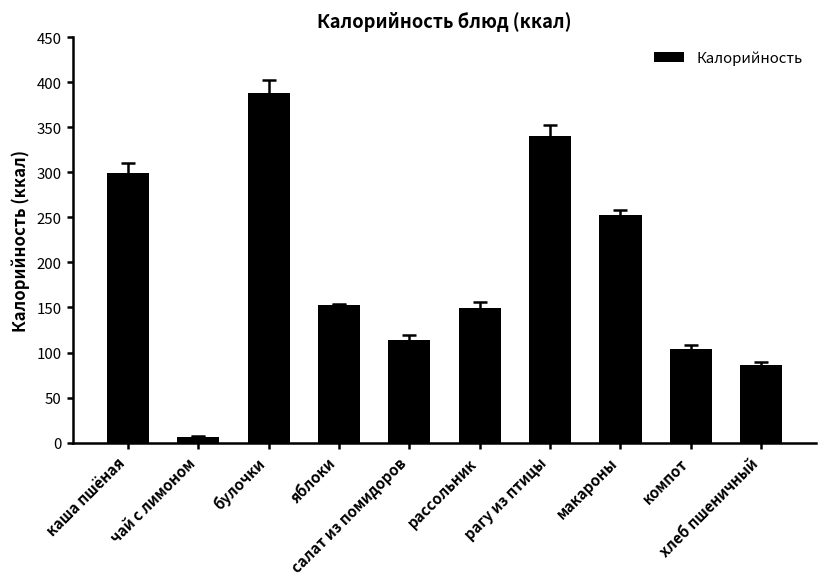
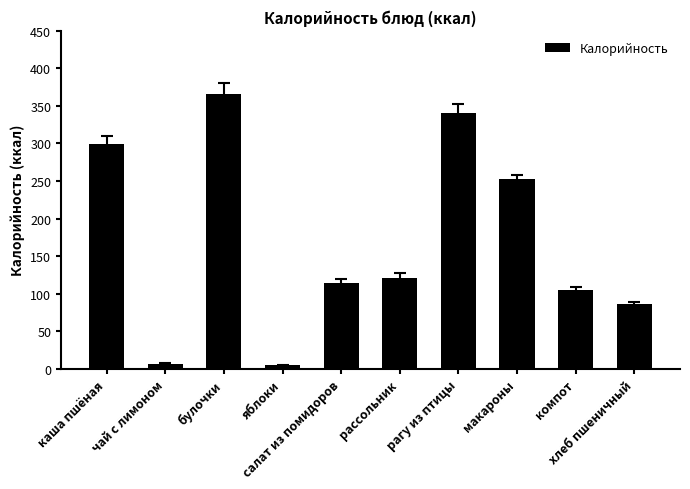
Калорийность, булочки: 390 -> 370
Калорийность, яблоки: 150 -> 0
Калорийность, рассольник: 150 -> 120
